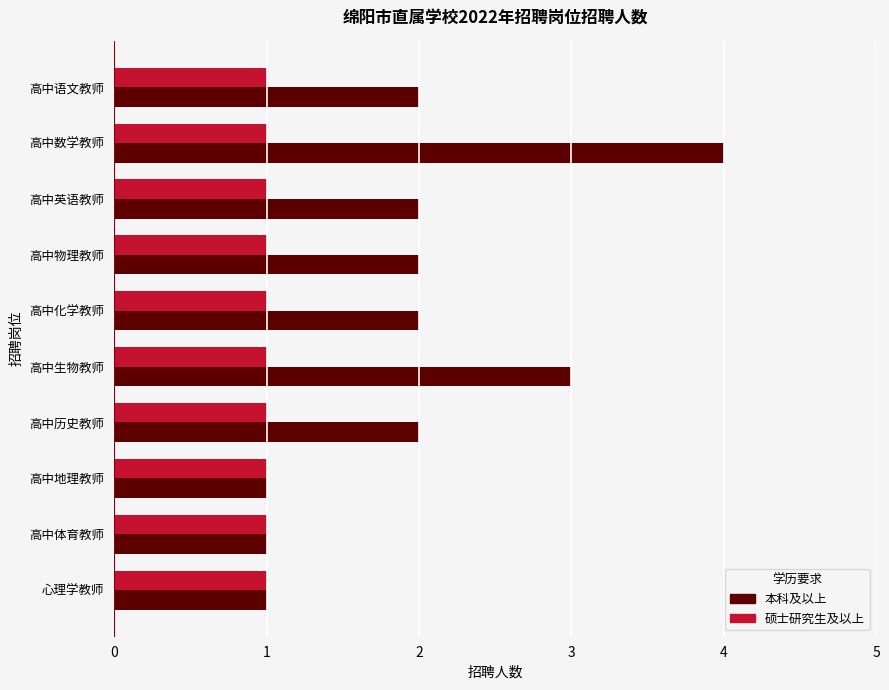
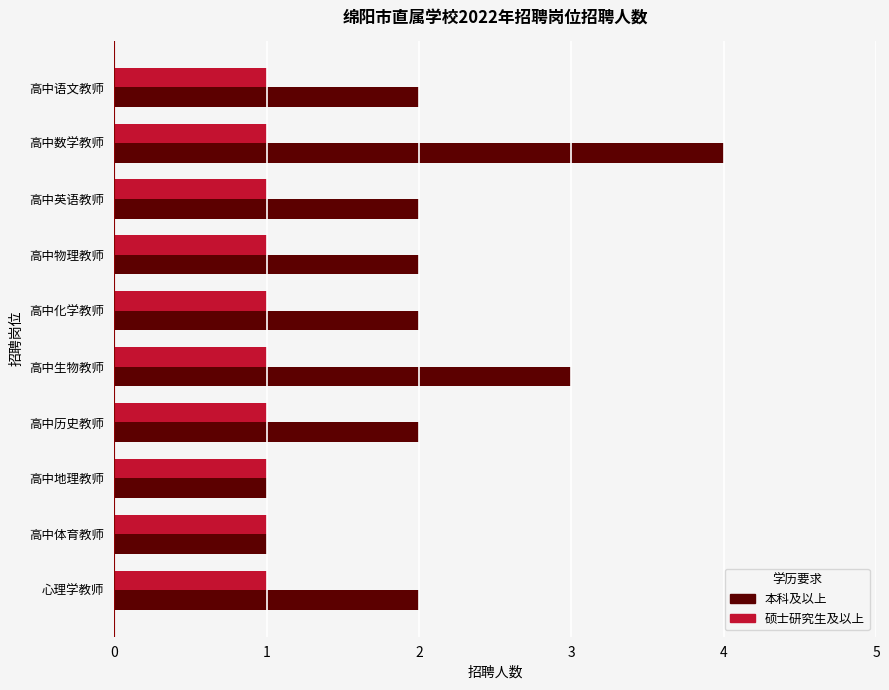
本科及以上, 心理学教师: 1 -> 2
